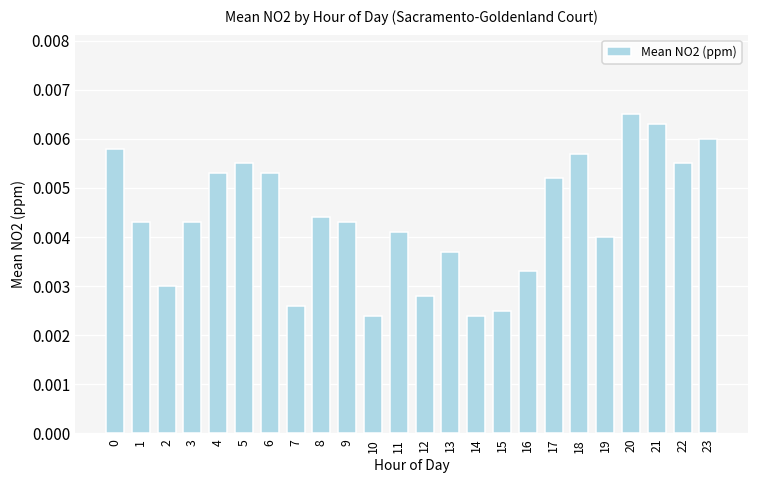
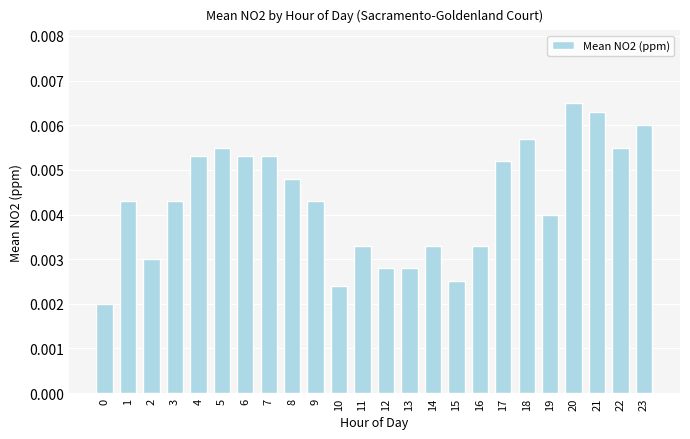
0: 0.0058 -> 0.0020
7: 0.0026 -> 0.0053
8: 0.0044 -> 0.0048
11: 0.0041 -> 0.0033
13: 0.0037 -> 0.0028
14: 0.0024 -> 0.0033
